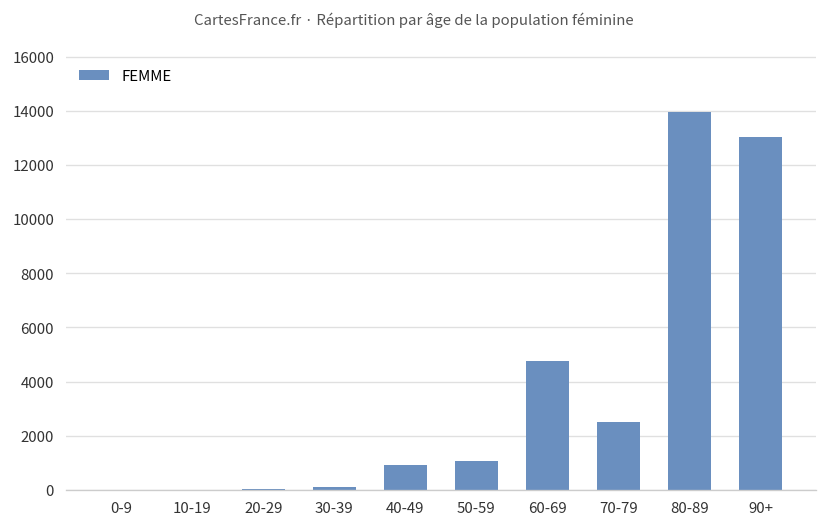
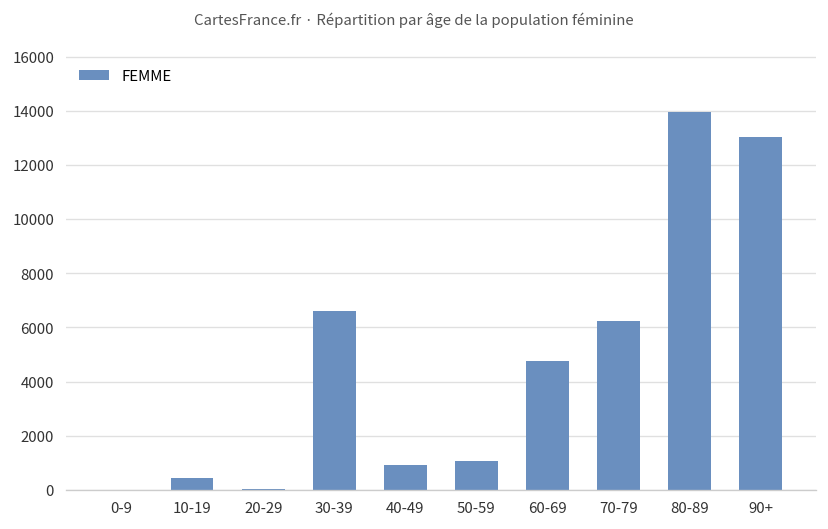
10-19: 0 -> 400
30-39: 100 -> 6600
70-79: 2500 -> 6200
